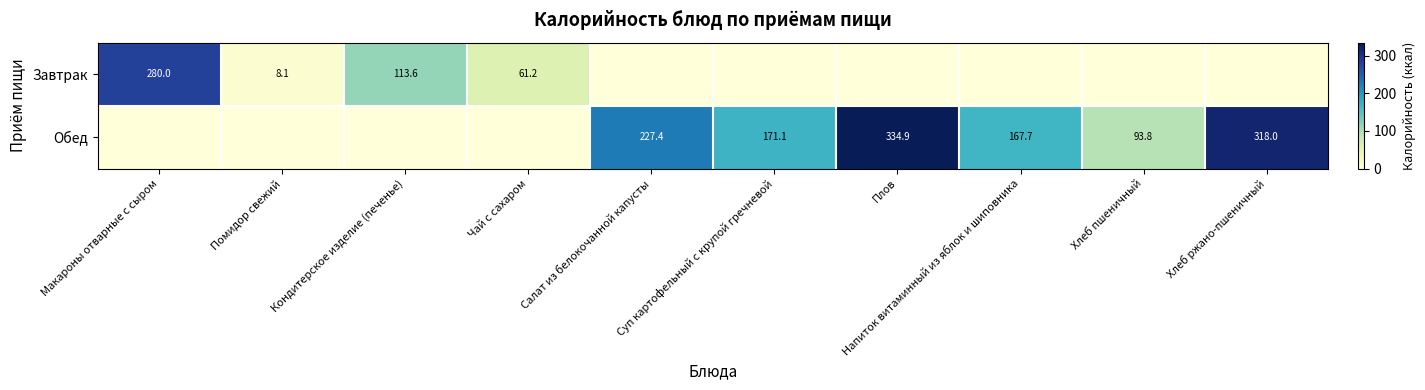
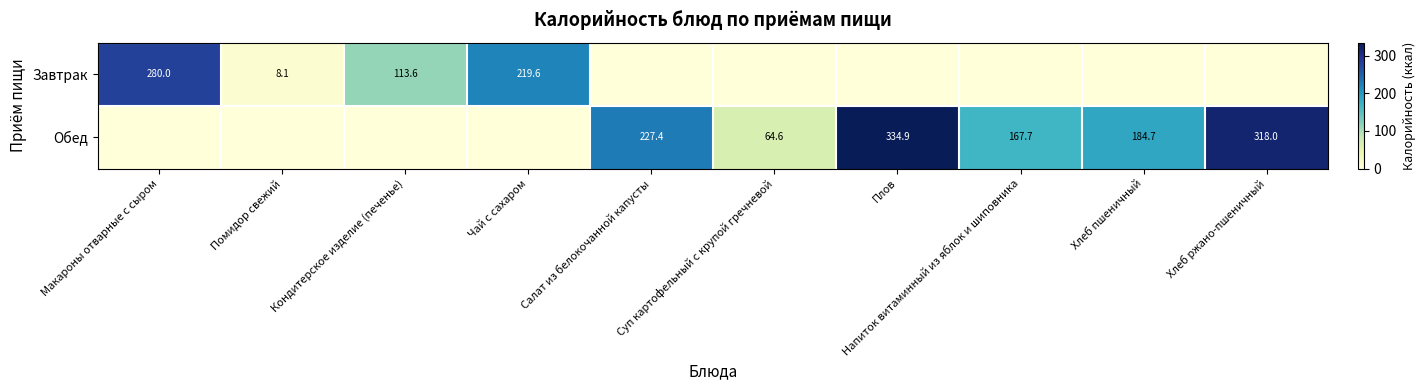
Завтрак, Чай с сахаром: 61.2 -> 219.6
Обед, Суп картофельный с крупой гречневой: 171.1 -> 64.6
Обед, Хлеб пшеничный: 93.8 -> 184.7
